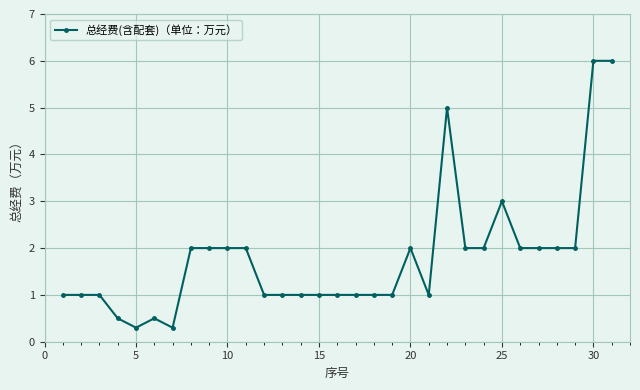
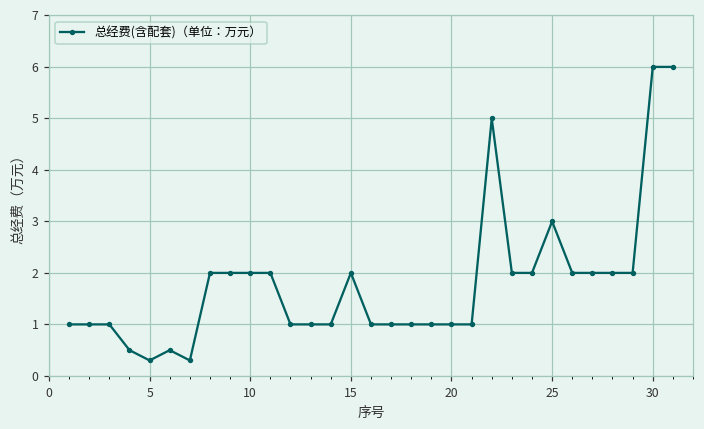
15: 1 -> 2
20: 2 -> 1
